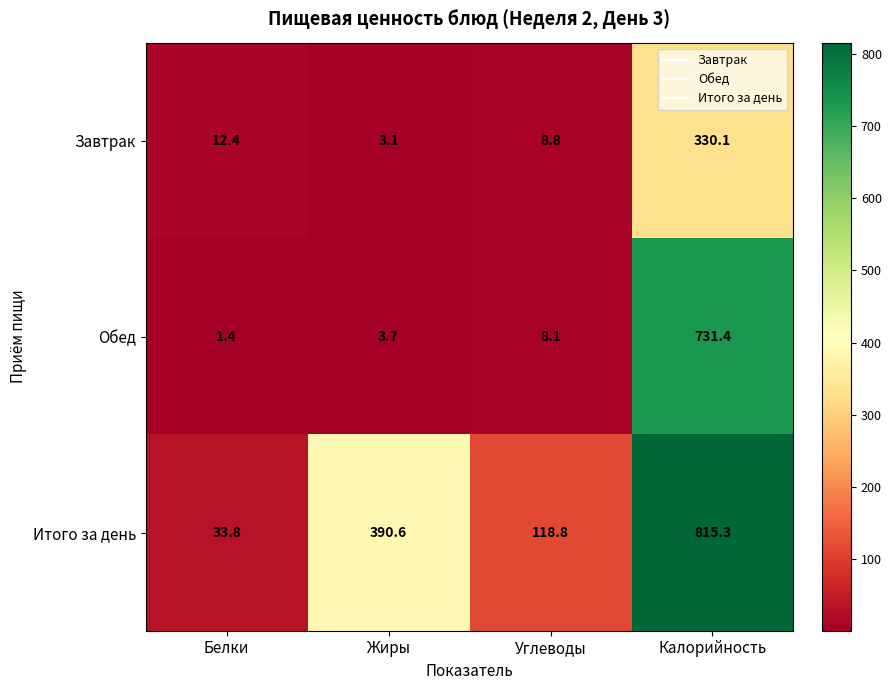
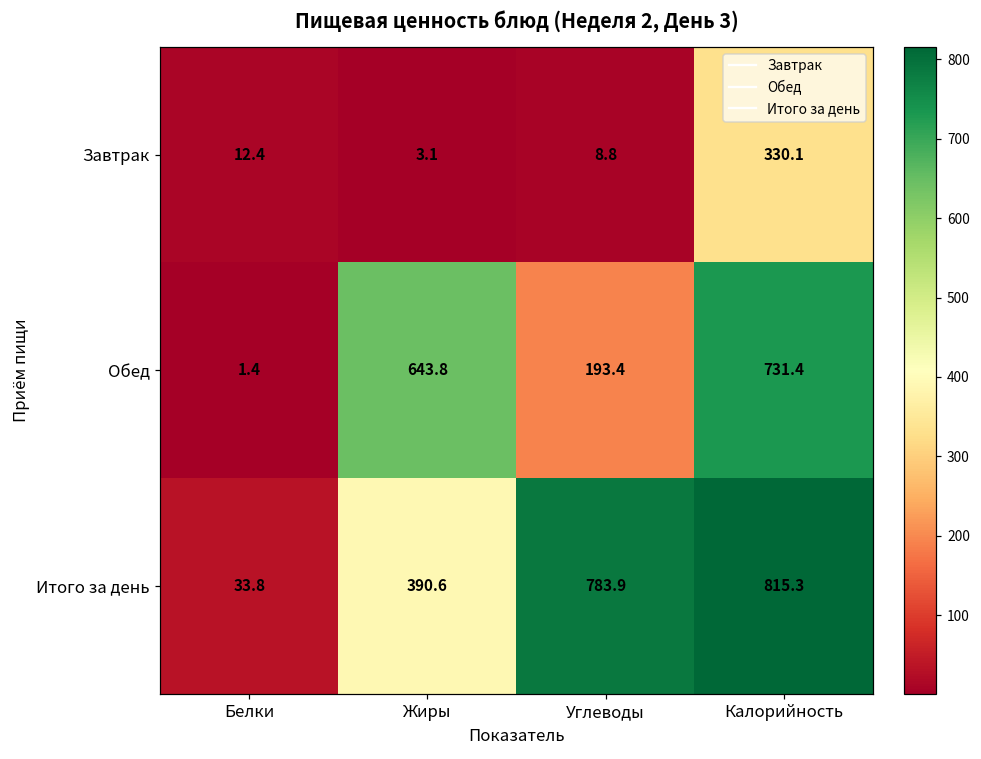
Обед, Жиры: 3.7 -> 643.8
Обед, Углеводы: 8.1 -> 193.4
Итого за день, Углеводы: 118.8 -> 783.9
